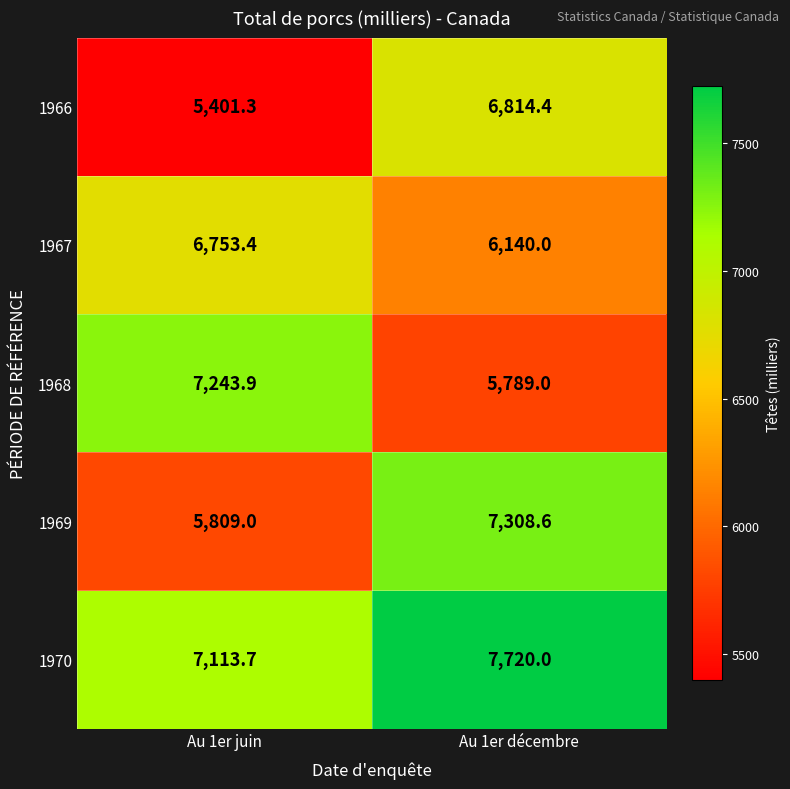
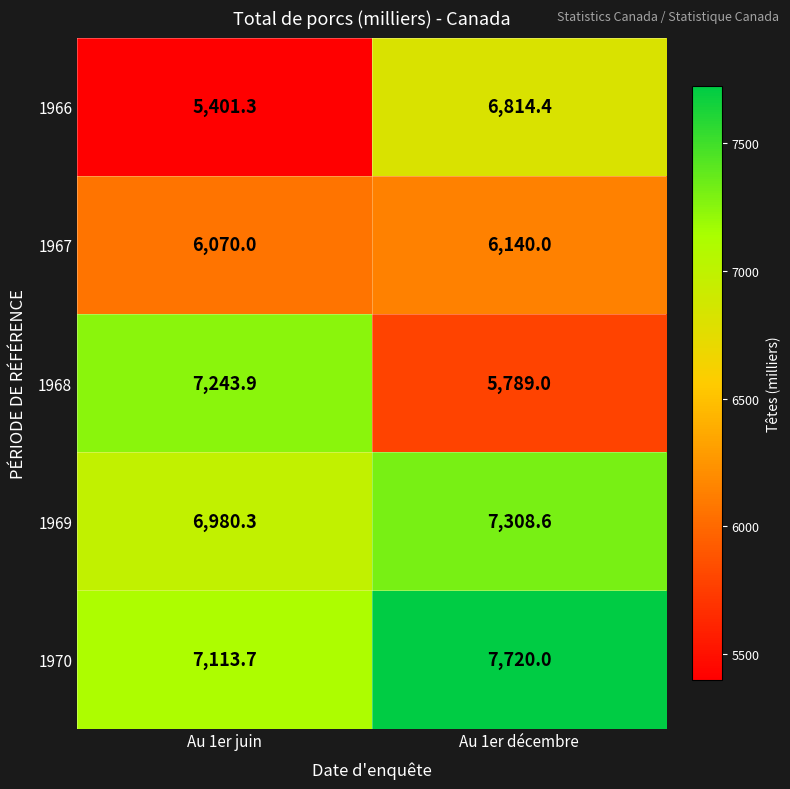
1967, Au 1er juin: 6,753.4 -> 6,070.0
1969, Au 1er juin: 5,809.0 -> 6,980.3
